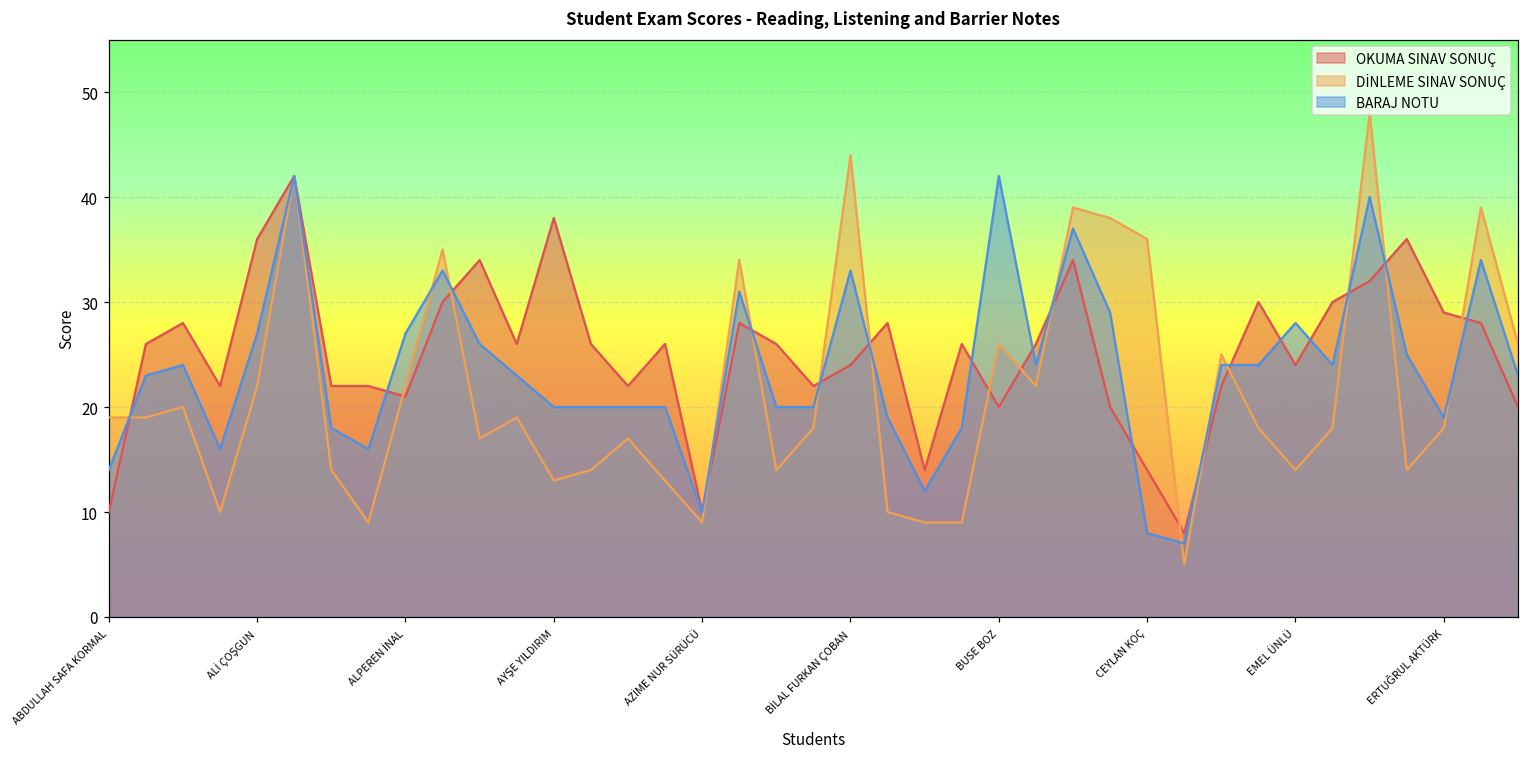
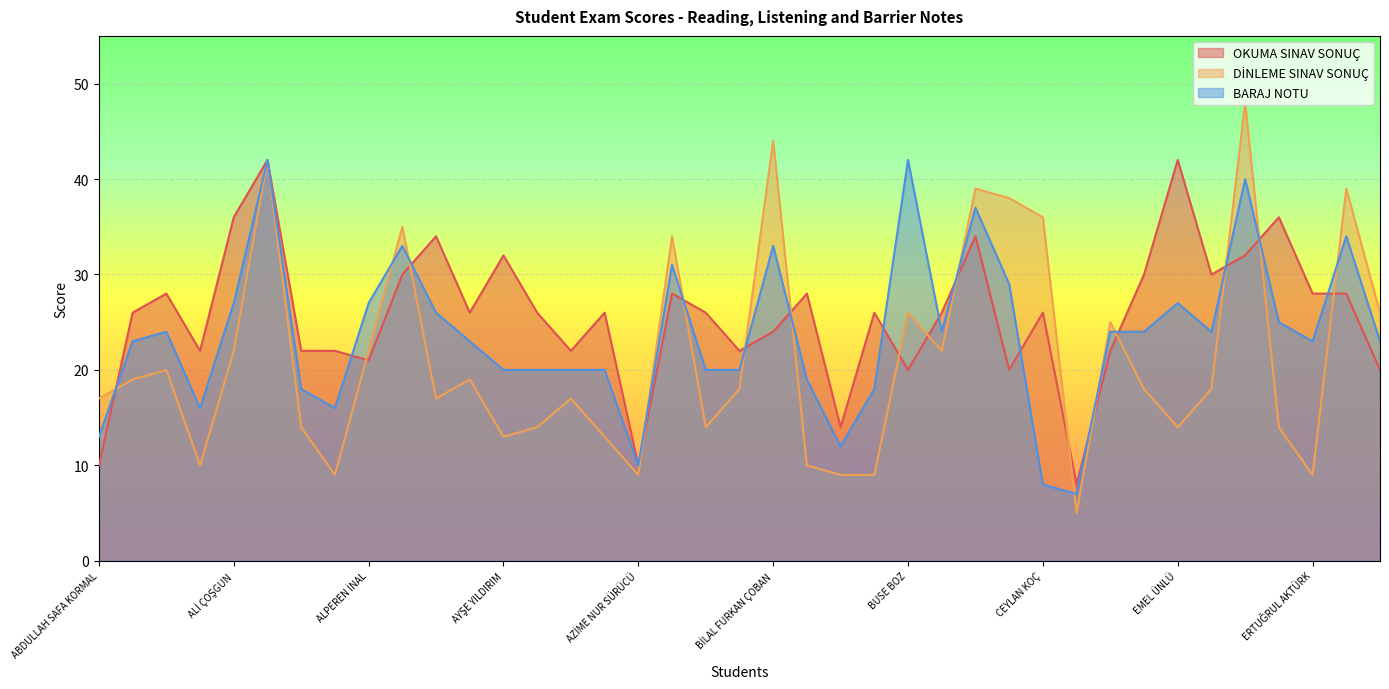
DİNLEME SINAV SONUÇ, ABDULLAH SAFA KORMAL: 19 -> 17
BARAJ NOTU, ABDULLAH SAFA KORMAL: 14 -> 13
OKUMA SINAV SONUÇ, AYŞE YILDIRIM: 38 -> 32
OKUMA SINAV SONUÇ, CEYLAN KOÇ: 14 -> 26
OKUMA SINAV SONUÇ, EMEL ÜNLÜ: 24 -> 42
BARAJ NOTU, EMEL ÜNLÜ: 28 -> 27
OKUMA SINAV SONUÇ, ERTUĞRUL AKTÜRK: 29 -> 28
DİNLEME SINAV SONUÇ, ERTUĞRUL AKTÜRK: 18 -> 9
BARAJ NOTU, ERTUĞRUL AKTÜRK: 19 -> 23
